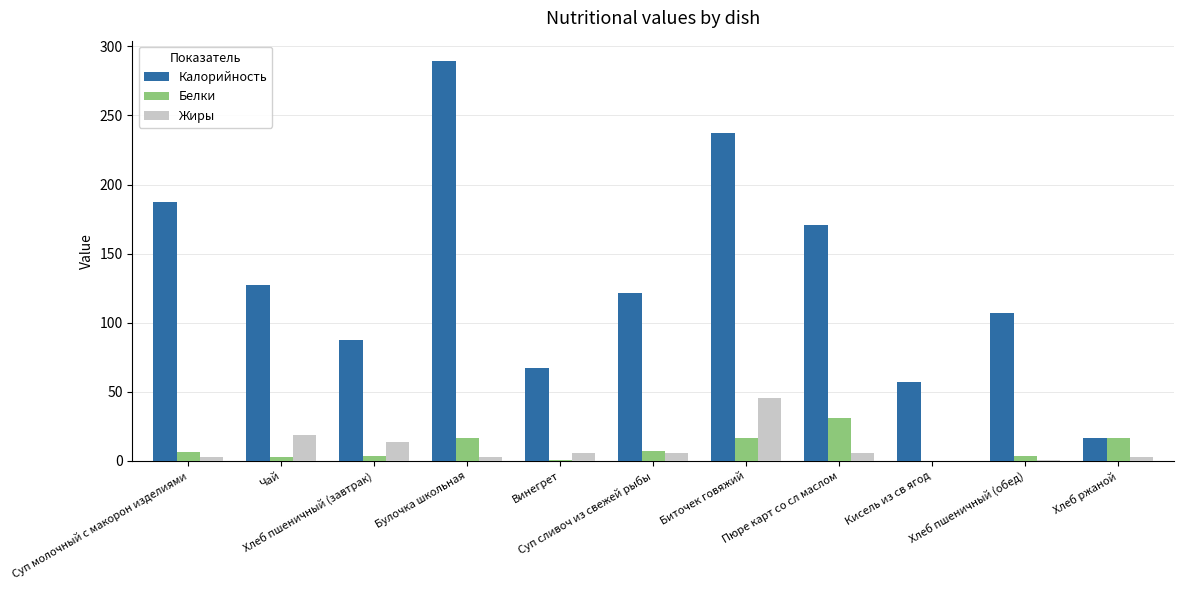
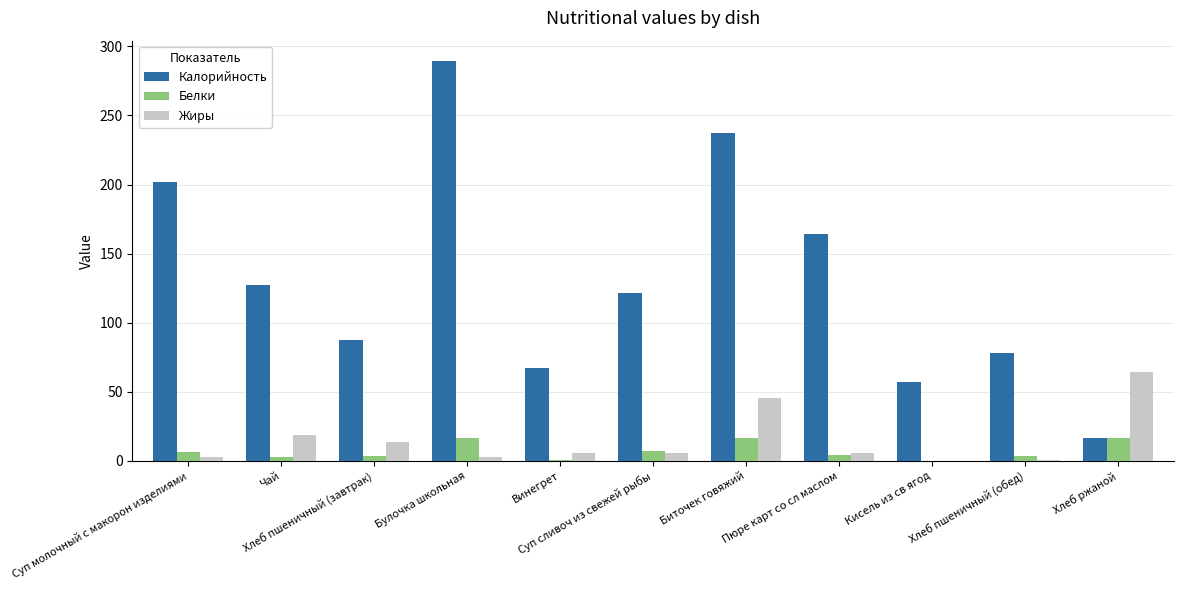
Калорийность, Суп молочный с макорон изделиями: 187 -> 202
Калорийность, Пюре карт со сл маслом: 171 -> 164
Белки, Пюре карт со сл маслом: 31 -> 4
Калорийность, Хлеб пшеничный (обед): 107 -> 78
Жиры, Хлеб ржаной: 3 -> 65
